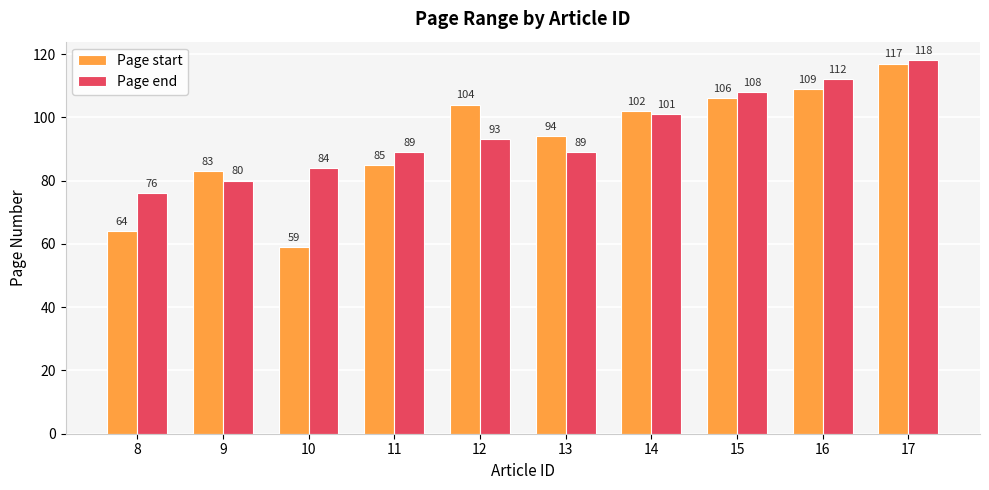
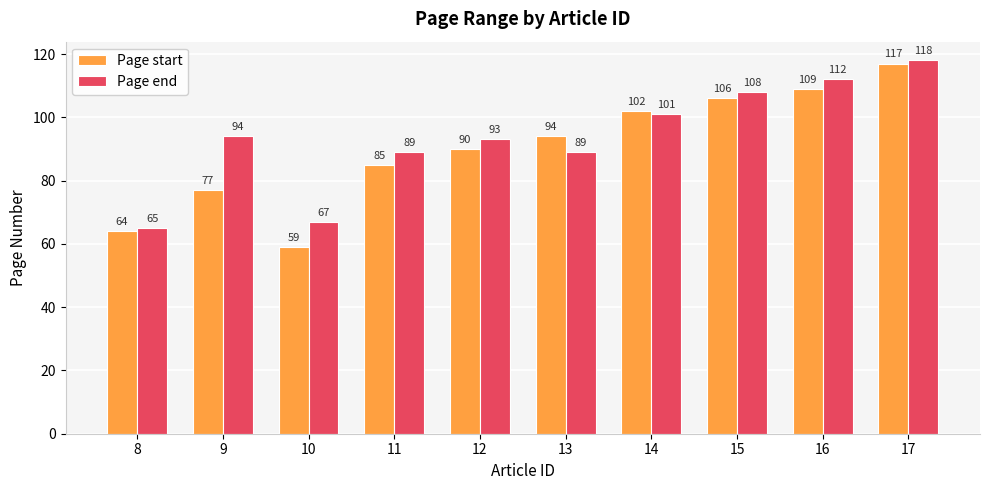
Page end, 8: 76 -> 65
Page start, 9: 83 -> 77
Page end, 9: 80 -> 94
Page end, 10: 84 -> 67
Page start, 12: 104 -> 90
